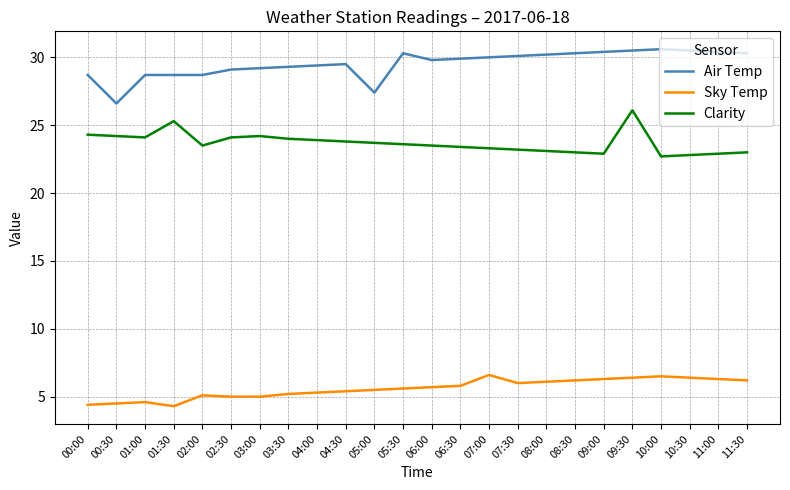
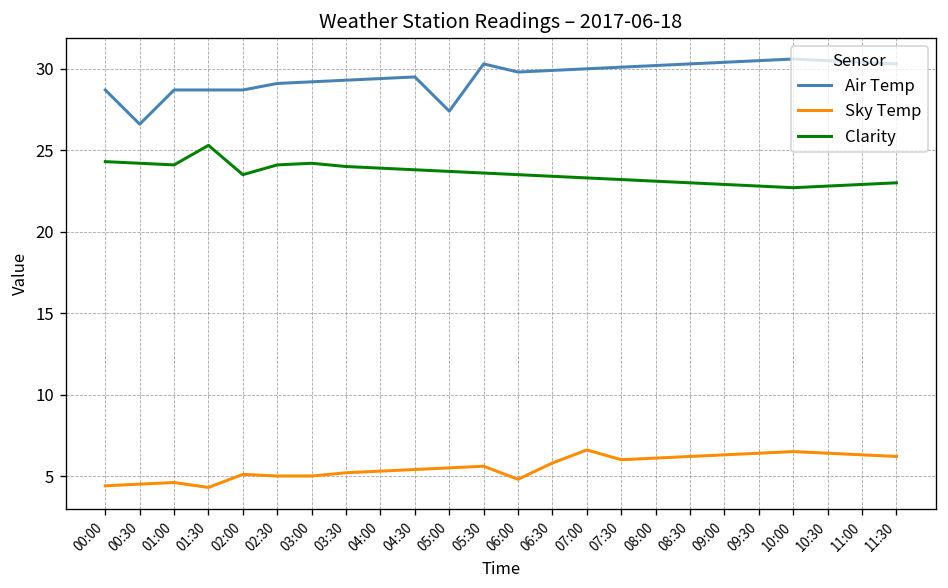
Sky Temp, 06:00: 5.7 -> 4.8
Clarity, 09:30: 26.1 -> 22.8
